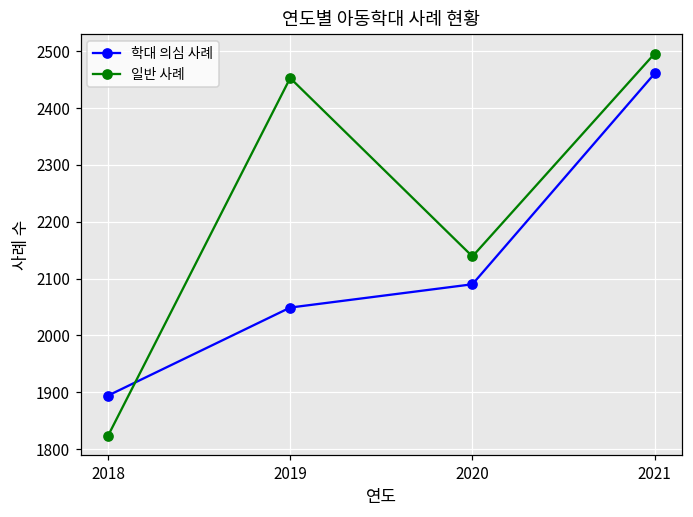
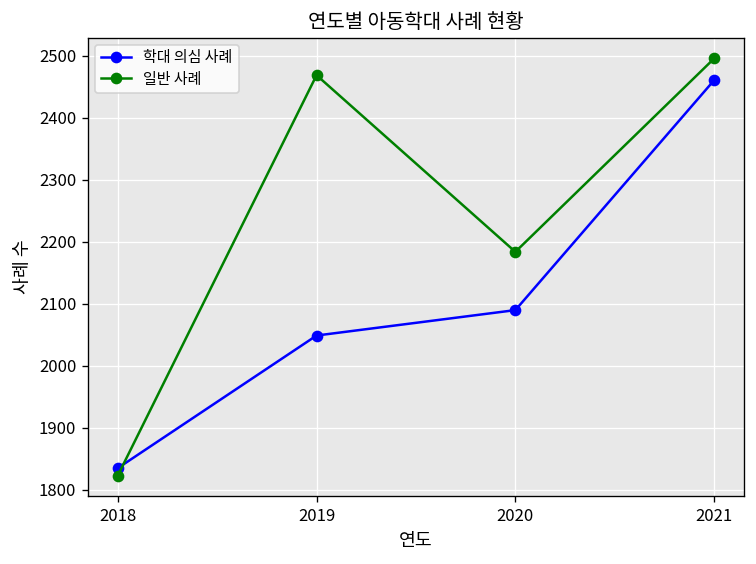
학대 의심 사례, 2018: 1890 -> 1840
일반 사례, 2019: 2450 -> 2470
일반 사례, 2020: 2140 -> 2180
